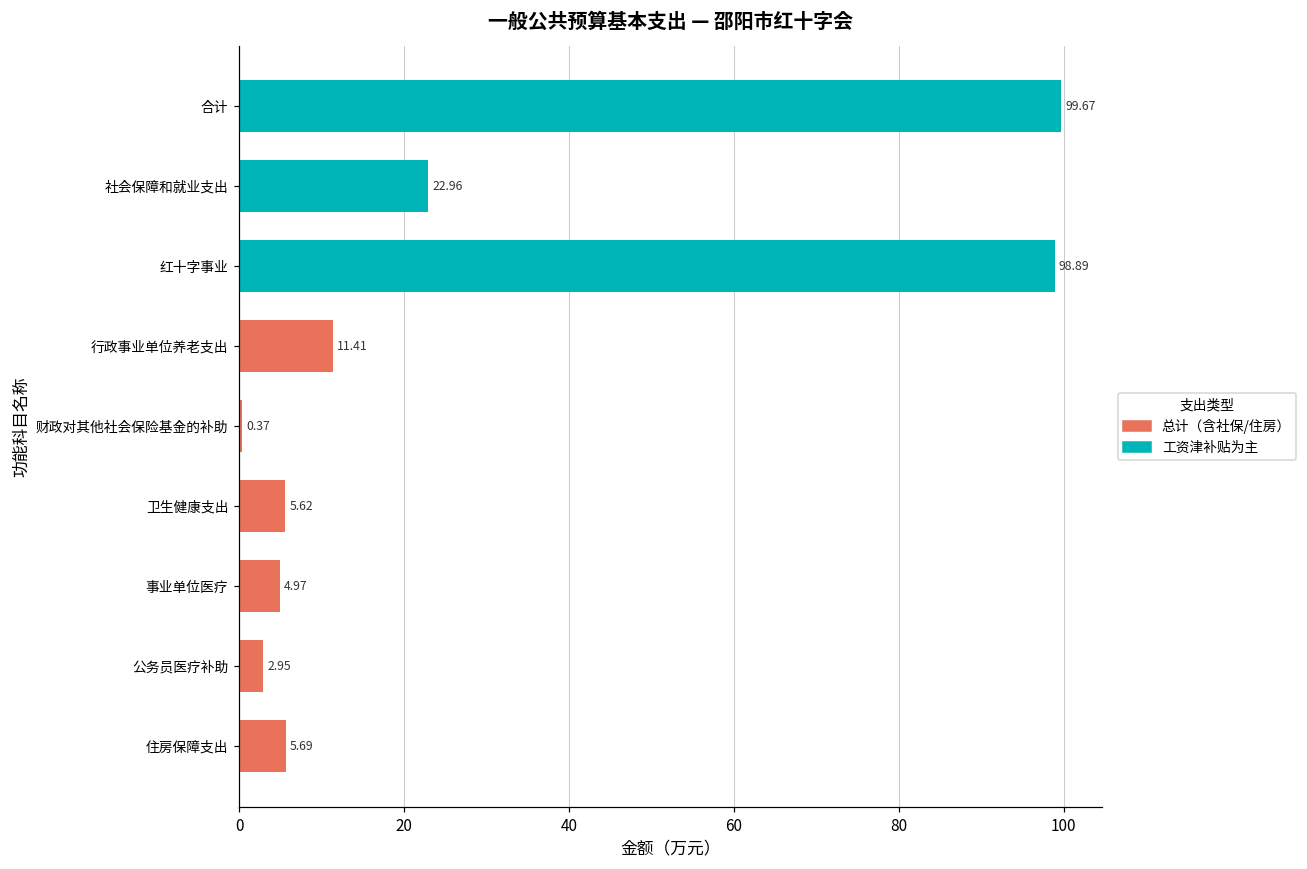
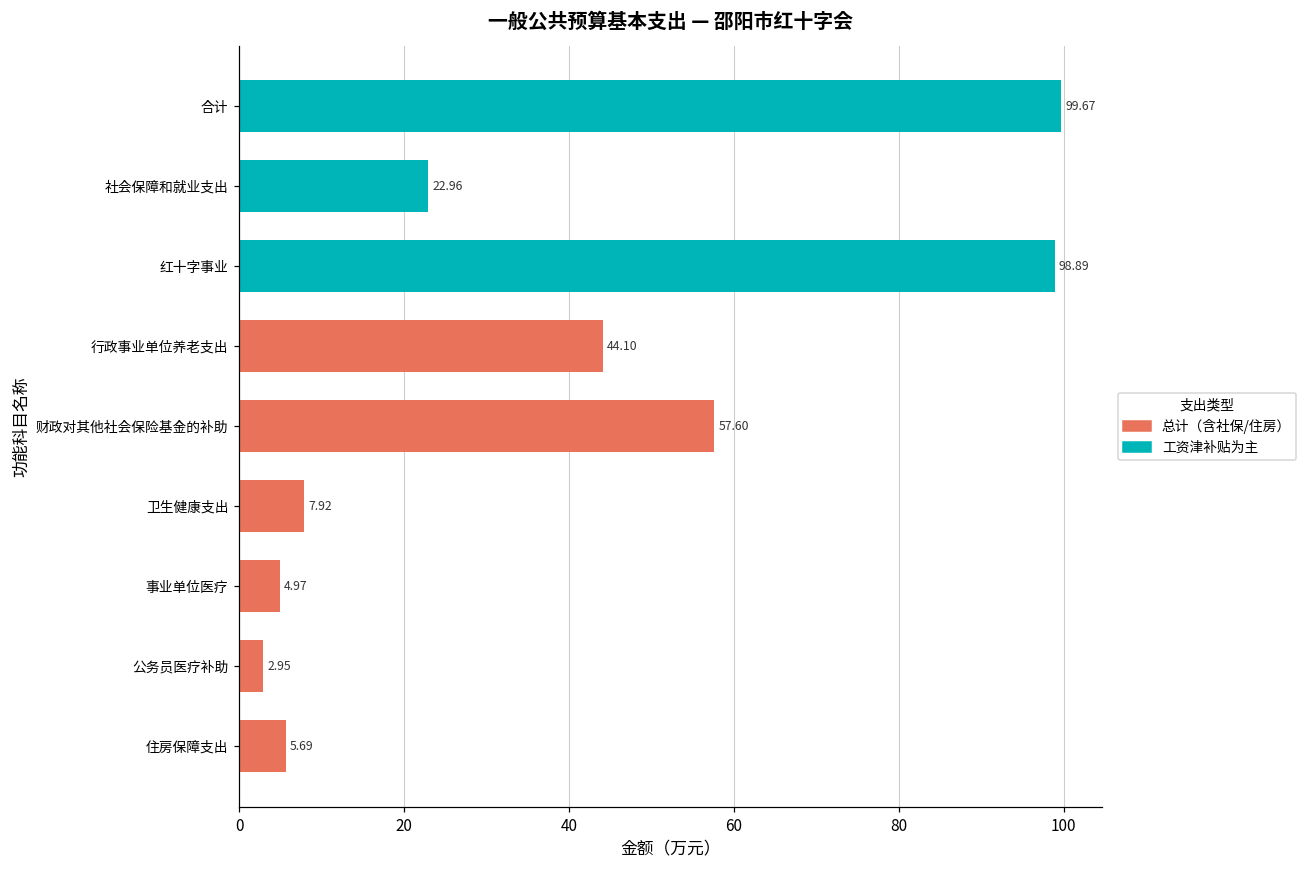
行政事业单位养老支出: 11.41 -> 44.10
财政对其他社会保险基金的补助: 0.37 -> 57.60
卫生健康支出: 5.62 -> 7.92
